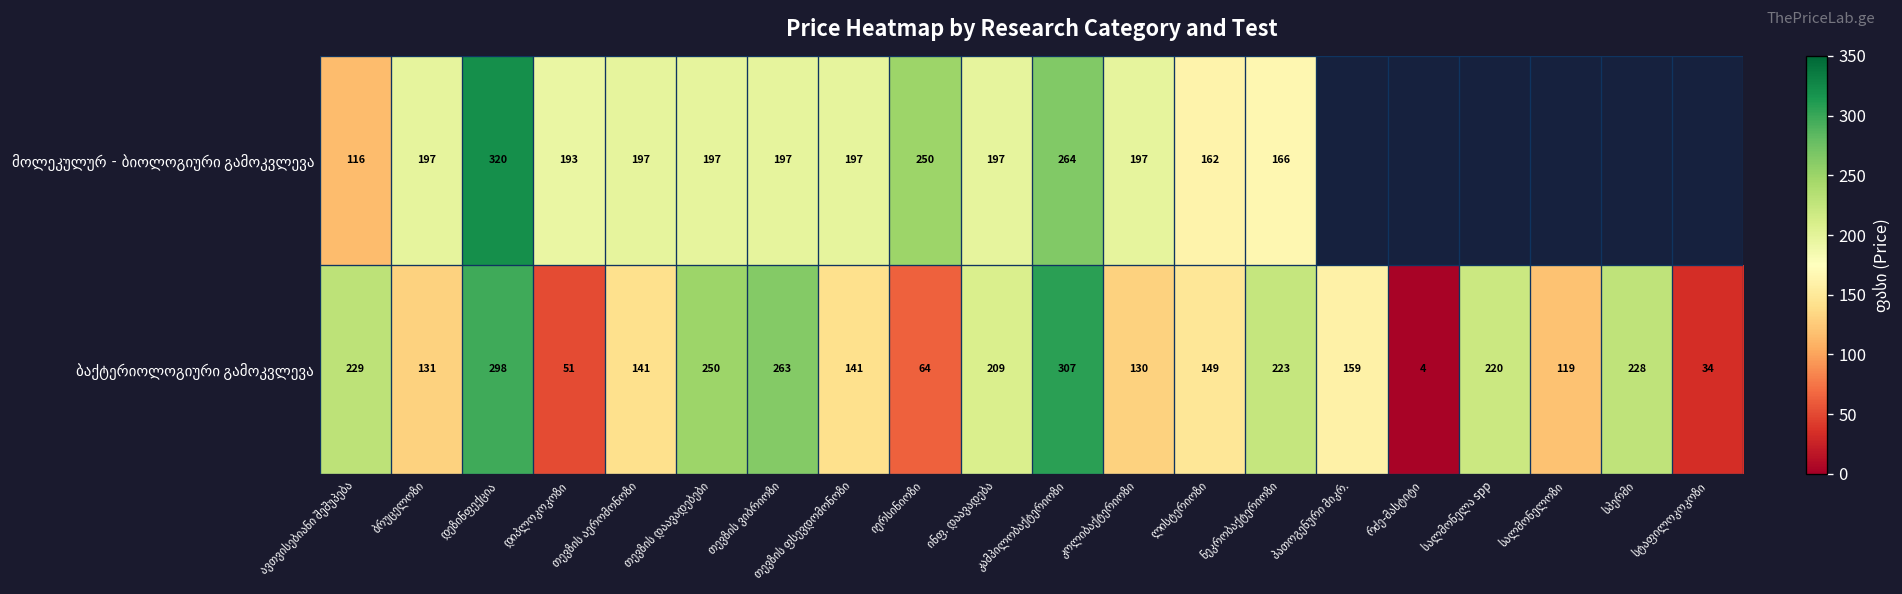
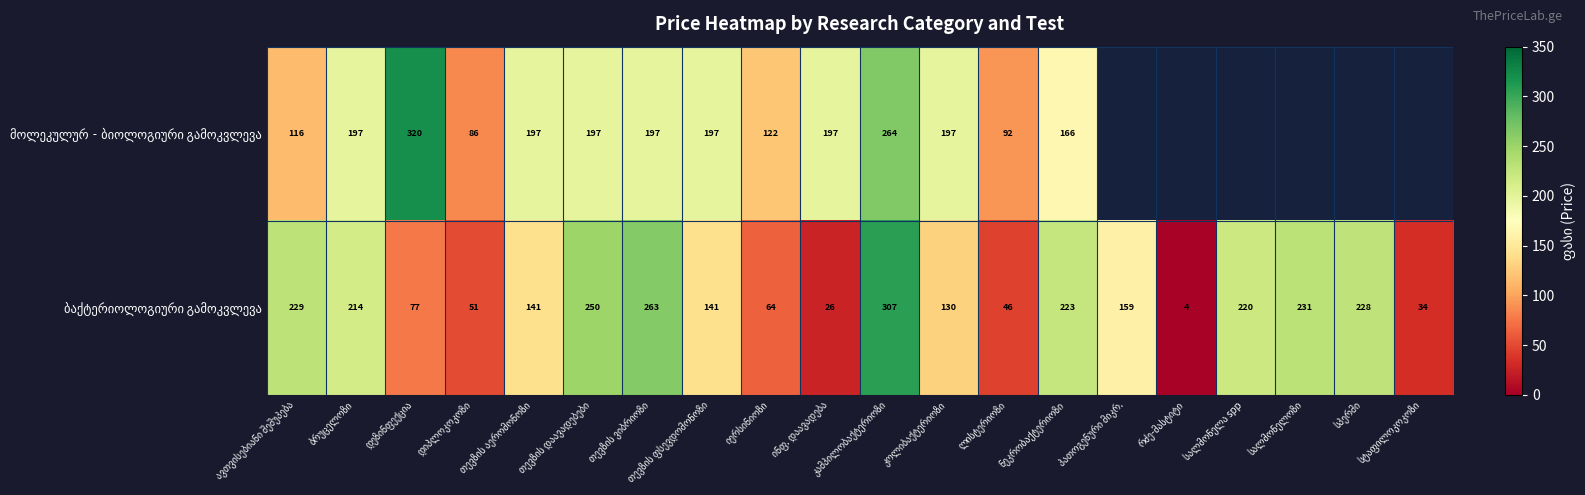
მოლეკულურ‐ბიოლოგიური გამოკვლევა, დიპლოკოკოზი: 193 -> 86
მოლეკულურ‐ბიოლოგიური გამოკვლევა, იერსინიოზი: 250 -> 122
მოლეკულურ‐ბიოლოგიური გამოკვლევა, ლისტერიოზი: 162 -> 92
ბაქტერიოლოგიური გამოკვლევა, ბრუცელოზი: 131 -> 214
ბაქტერიოლოგიური გამოკვლევა, დეზინფექცია: 298 -> 77
ბაქტერიოლოგიური გამოკვლევა, ინფ. დაავადება: 209 -> 26
ბაქტერიოლოგიური გამოკვლევა, ლისტერიოზი: 149 -> 46
ბაქტერიოლოგიური გამოკვლევა, სალმონელოზი: 119 -> 231
